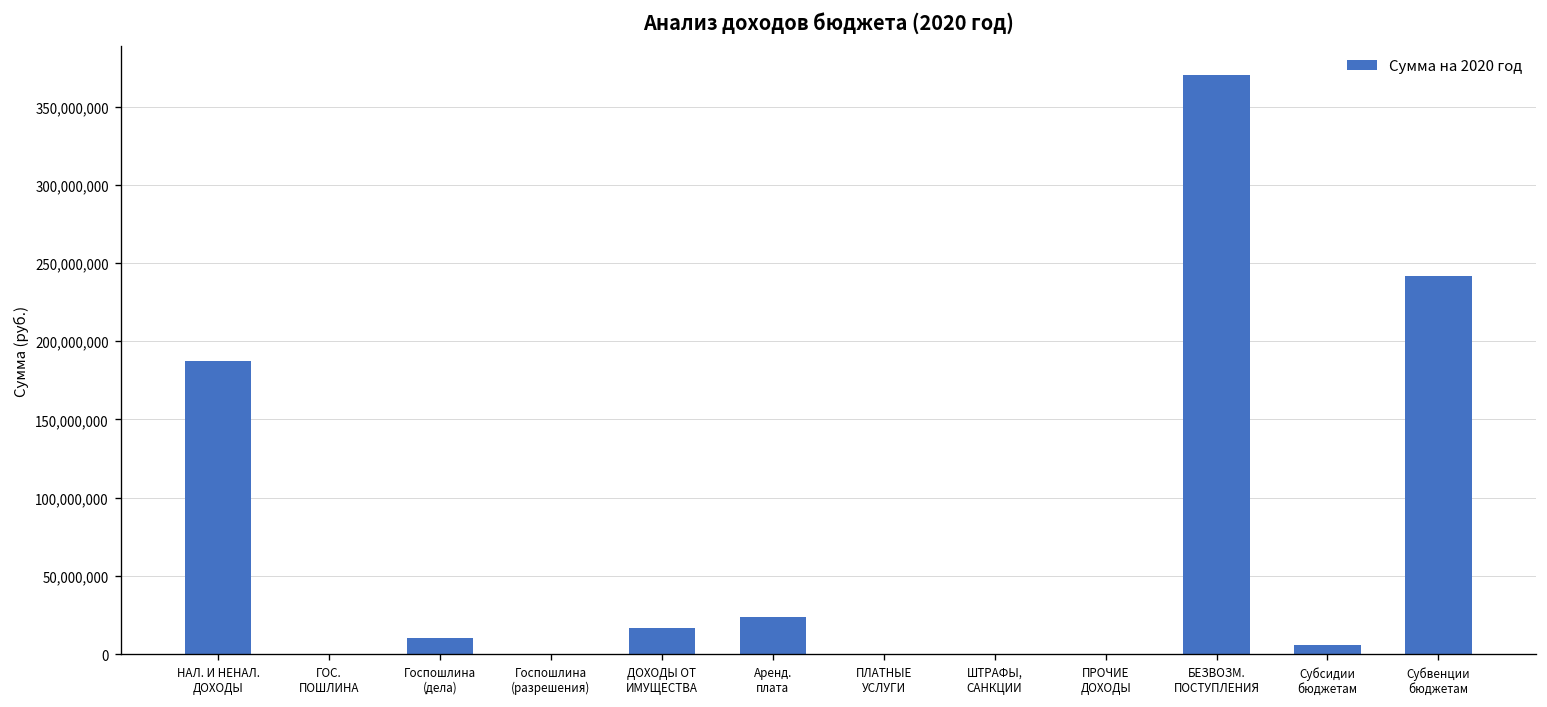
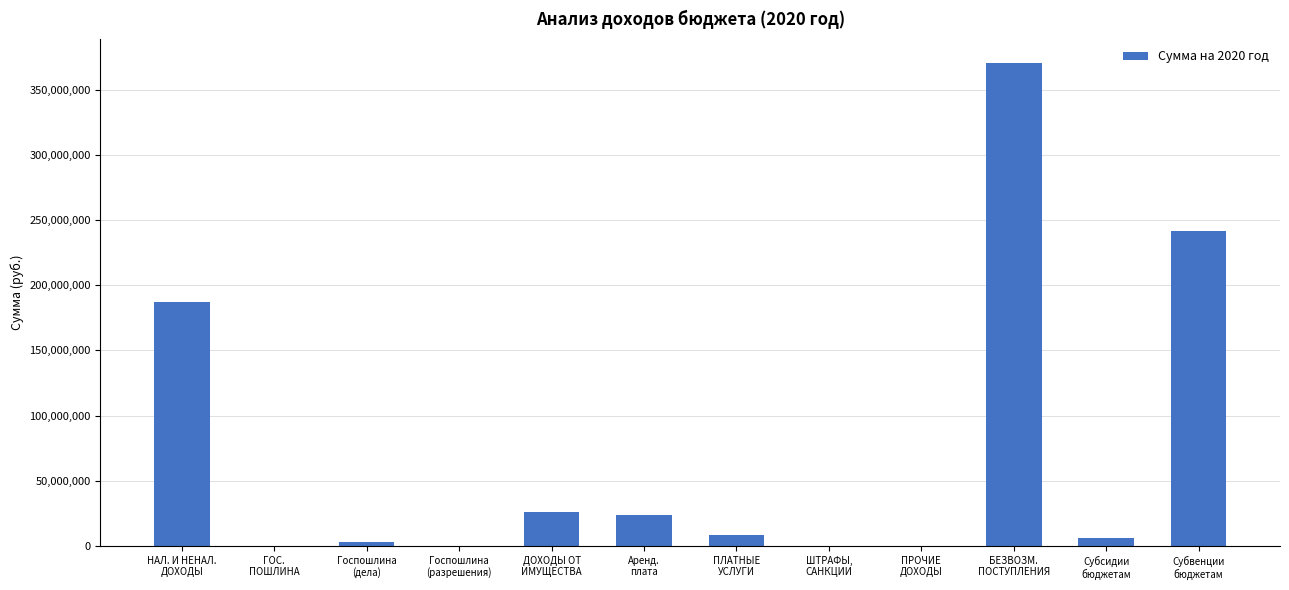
Госпошлина (дела): 10,000,000 -> 3,000,000
ДОХОДЫ ОТ ИМУЩЕСТВА: 16,000,000 -> 26,000,000
ПЛАТНЫЕ УСЛУГИ: 0 -> 8,000,000
